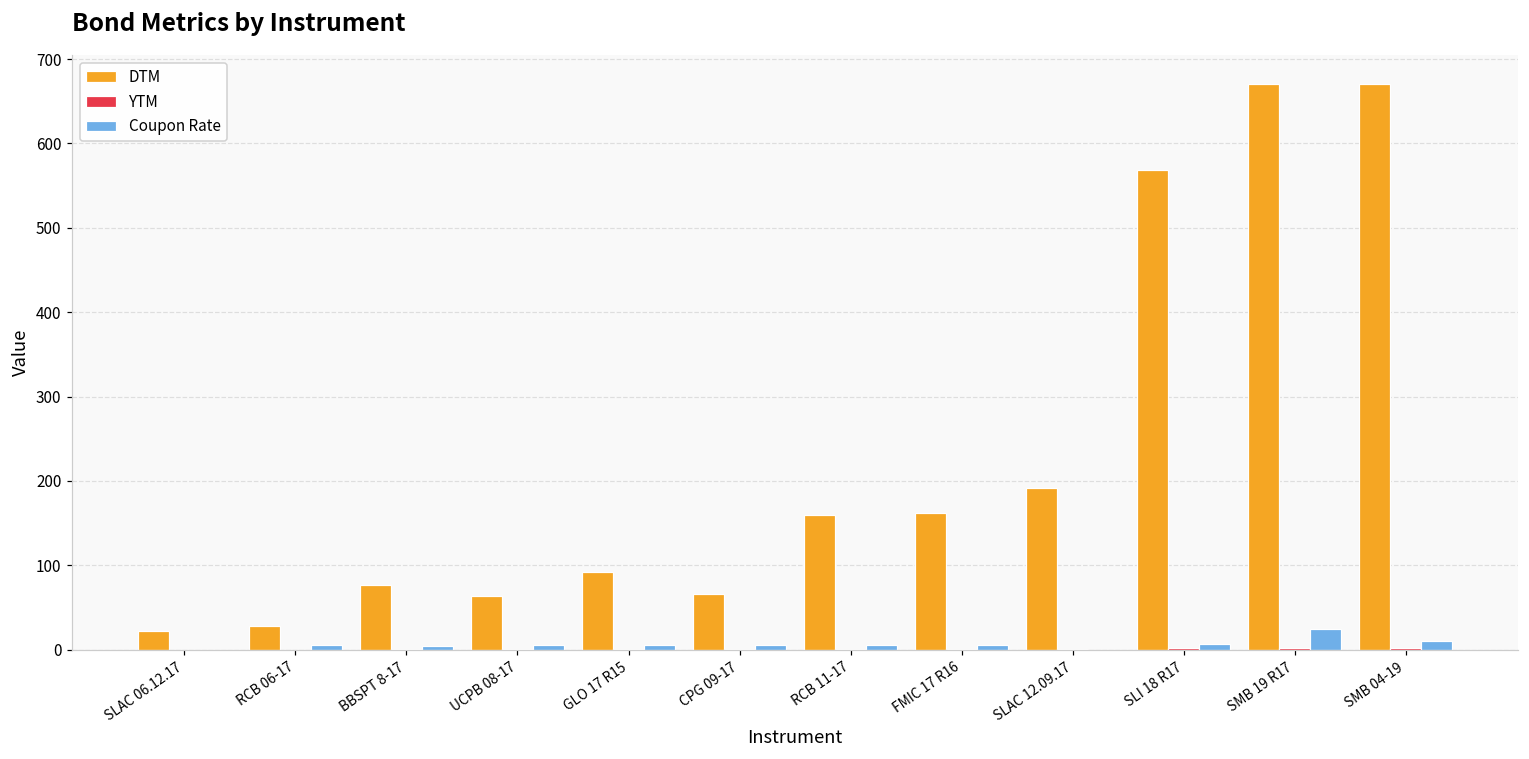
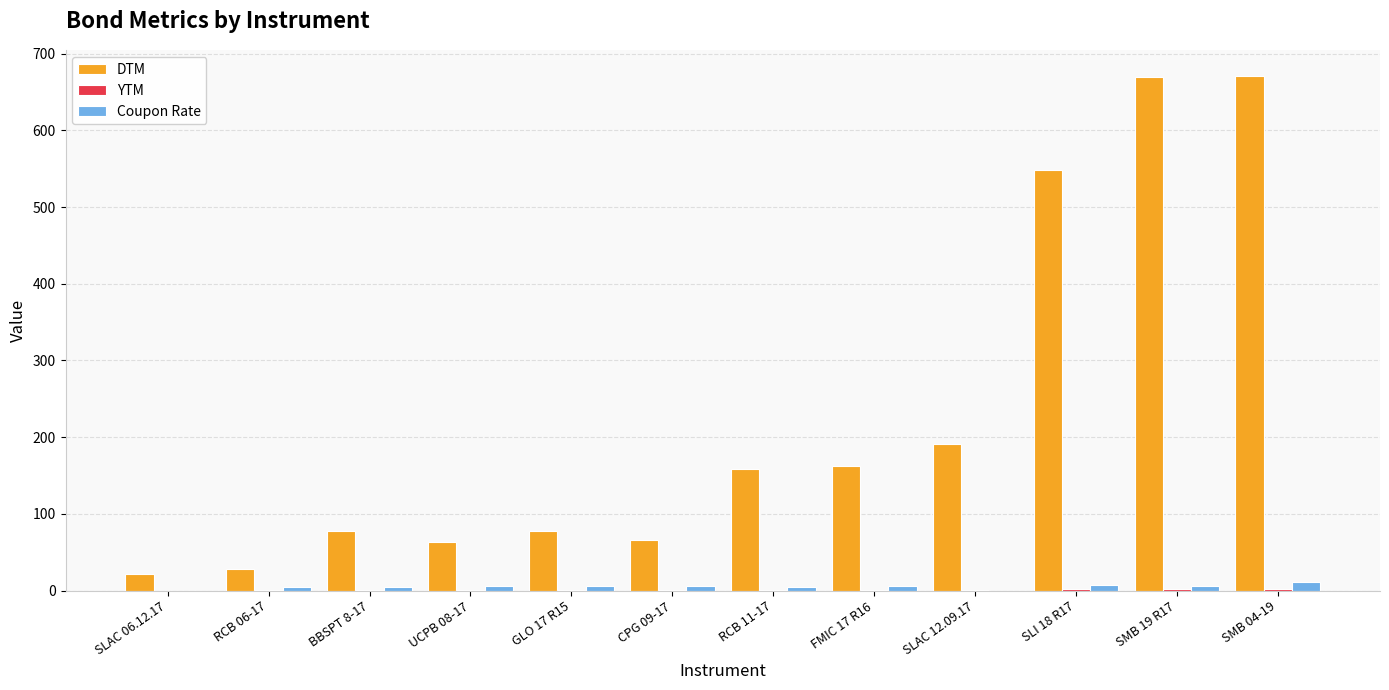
DTM, GLO 17 R15: 90 -> 80
DTM, SLI 18 R17: 570 -> 550
Coupon Rate, SMB 19 R17: 20 -> 10
